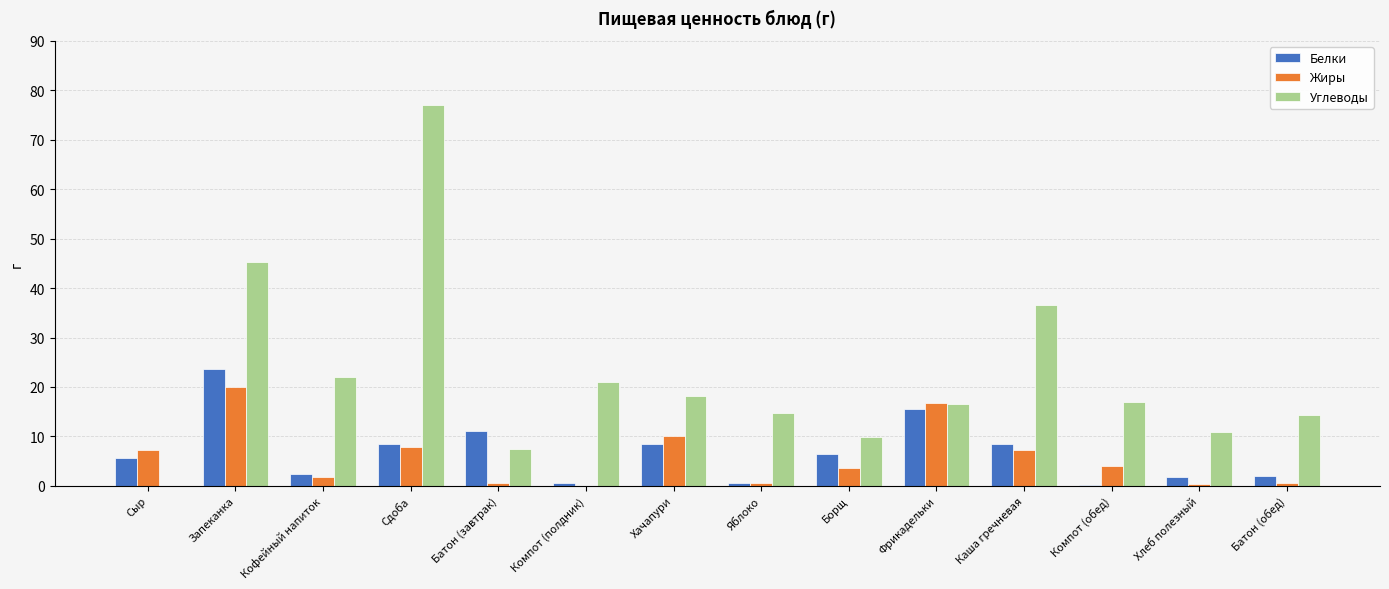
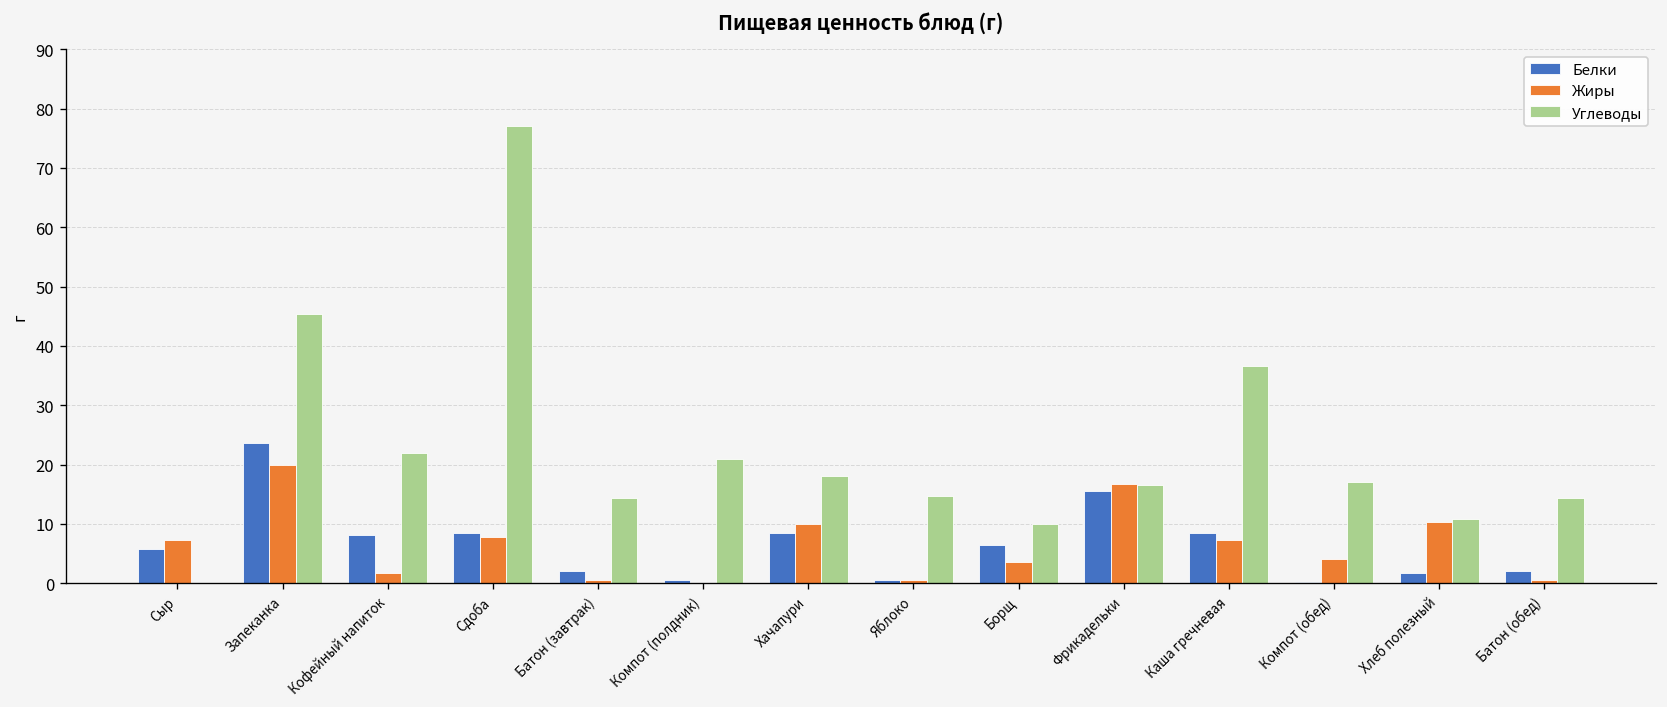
Белки, Кофейный напиток: 2 -> 8
Белки, Батон (завтрак): 11 -> 2
Углеводы, Батон (завтрак): 8 -> 14
Жиры, Хлеб полезный: 0 -> 10
